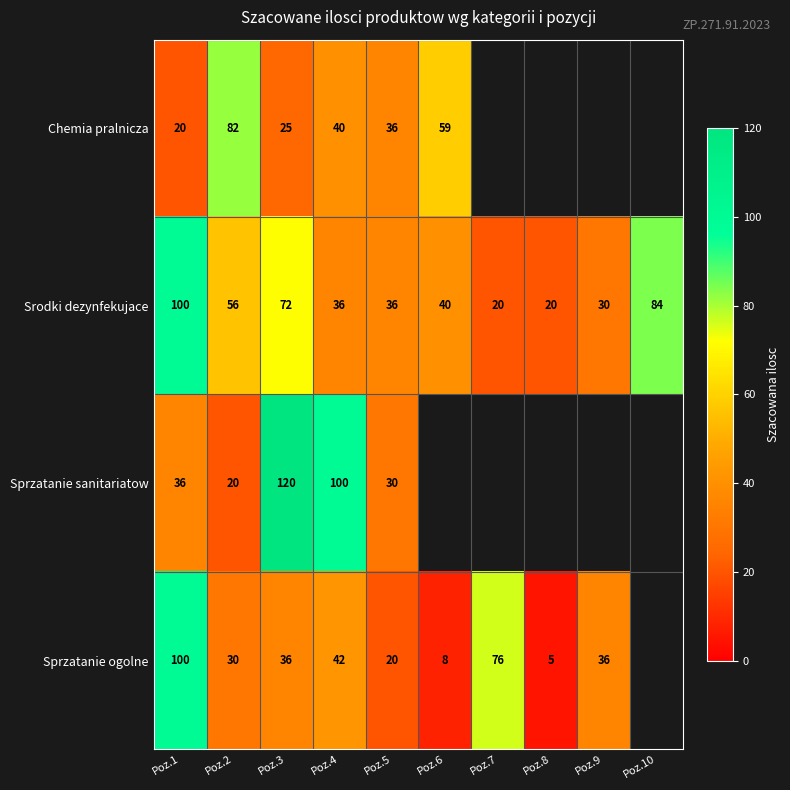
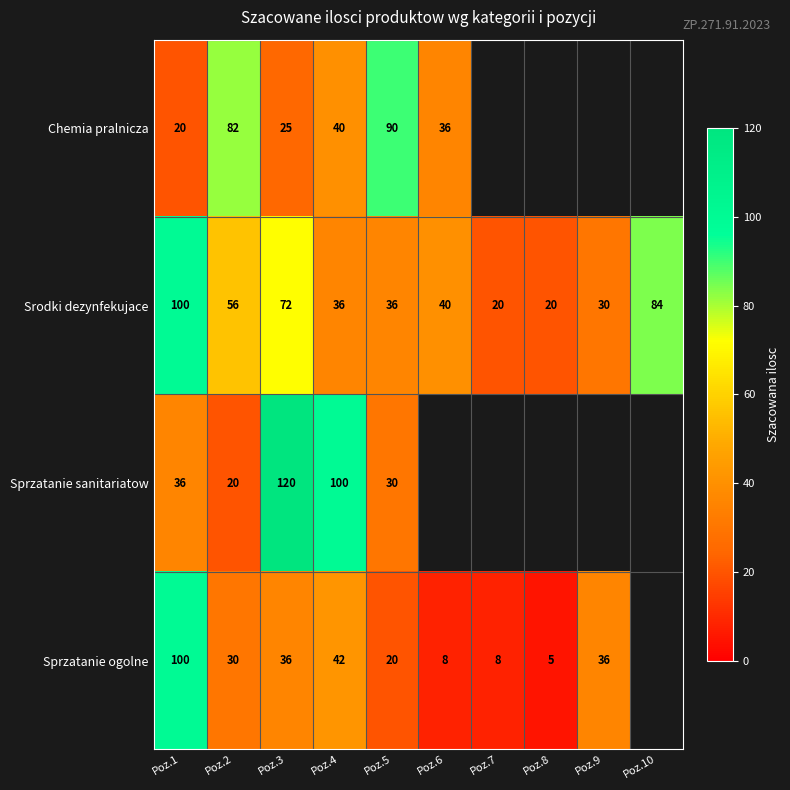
Chemia pralnicza, Poz.5: 36 -> 90
Chemia pralnicza, Poz.6: 59 -> 36
Sprzatanie ogolne, Poz.7: 76 -> 8
